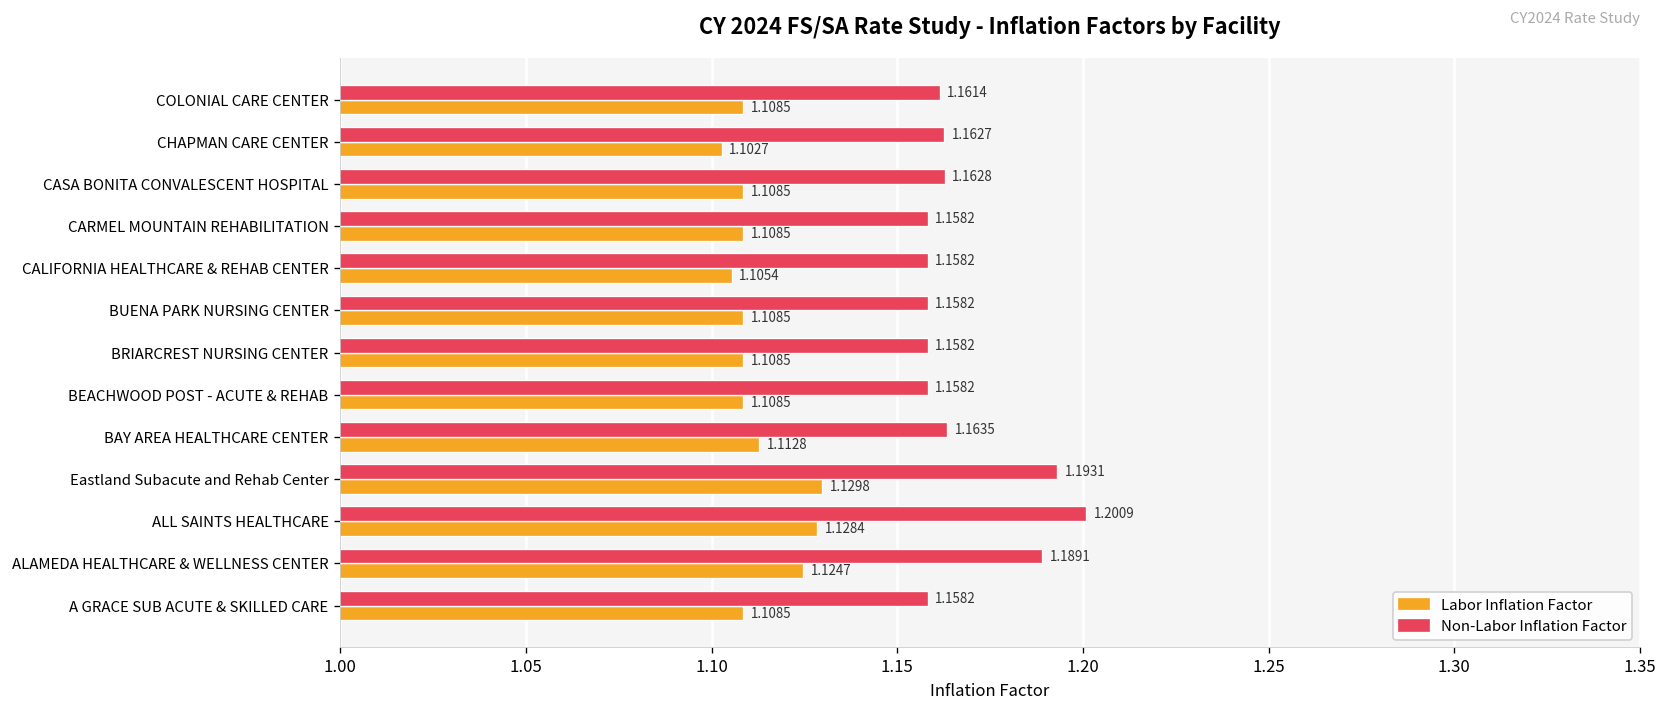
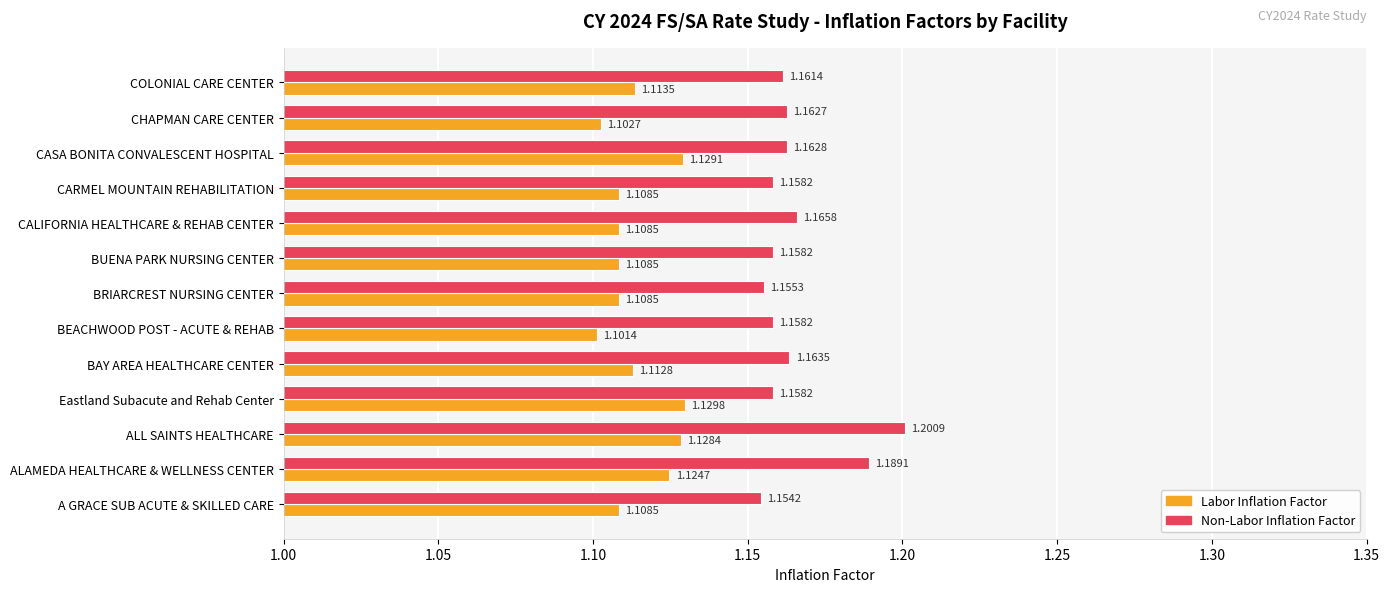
Labor Inflation Factor, COLONIAL CARE CENTER: 1.1085 -> 1.1135
Labor Inflation Factor, CASA BONITA CONVALESCENT HOSPITAL: 1.1085 -> 1.1291
Non-Labor Inflation Factor, CALIFORNIA HEALTHCARE & REHAB CENTER: 1.1582 -> 1.1658
Labor Inflation Factor, CALIFORNIA HEALTHCARE & REHAB CENTER: 1.1054 -> 1.1085
Non-Labor Inflation Factor, BRIARCREST NURSING CENTER: 1.1582 -> 1.1553
Labor Inflation Factor, BEACHWOOD POST - ACUTE & REHAB: 1.1085 -> 1.1014
Non-Labor Inflation Factor, Eastland Subacute and Rehab Center: 1.1931 -> 1.1582
Non-Labor Inflation Factor, A GRACE SUB ACUTE & SKILLED CARE: 1.1582 -> 1.1542
